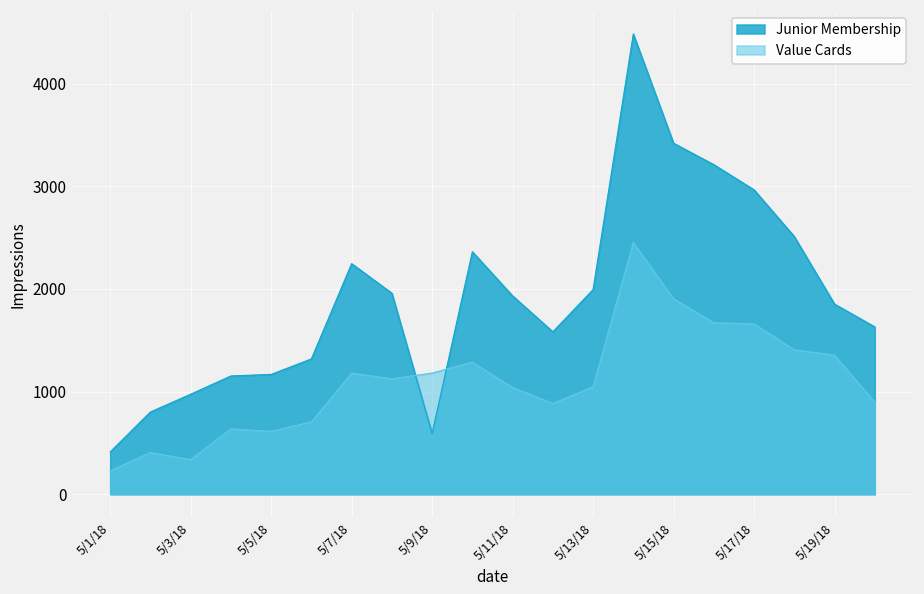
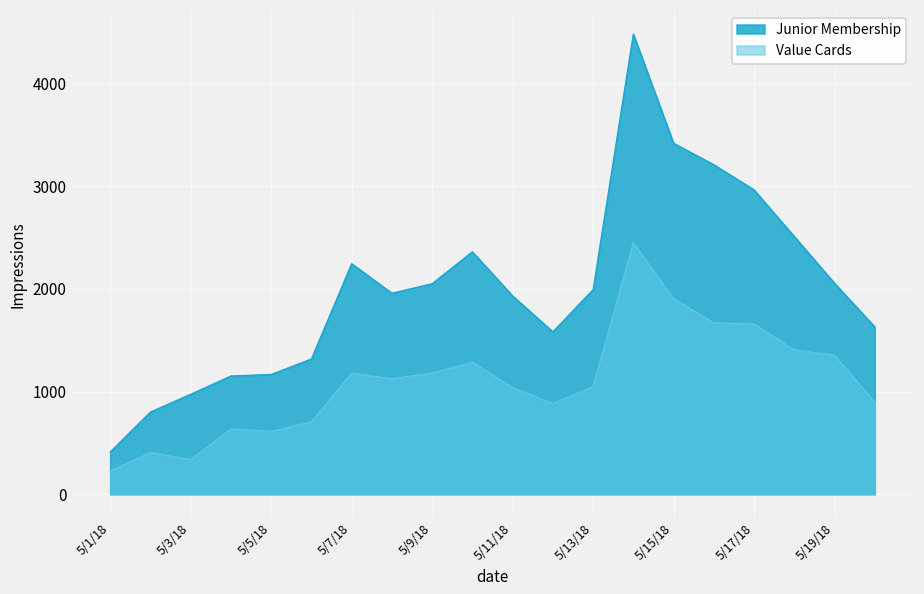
Junior Membership, 5/9/18: 600 -> 2100
Junior Membership, 5/19/18: 1900 -> 2100
